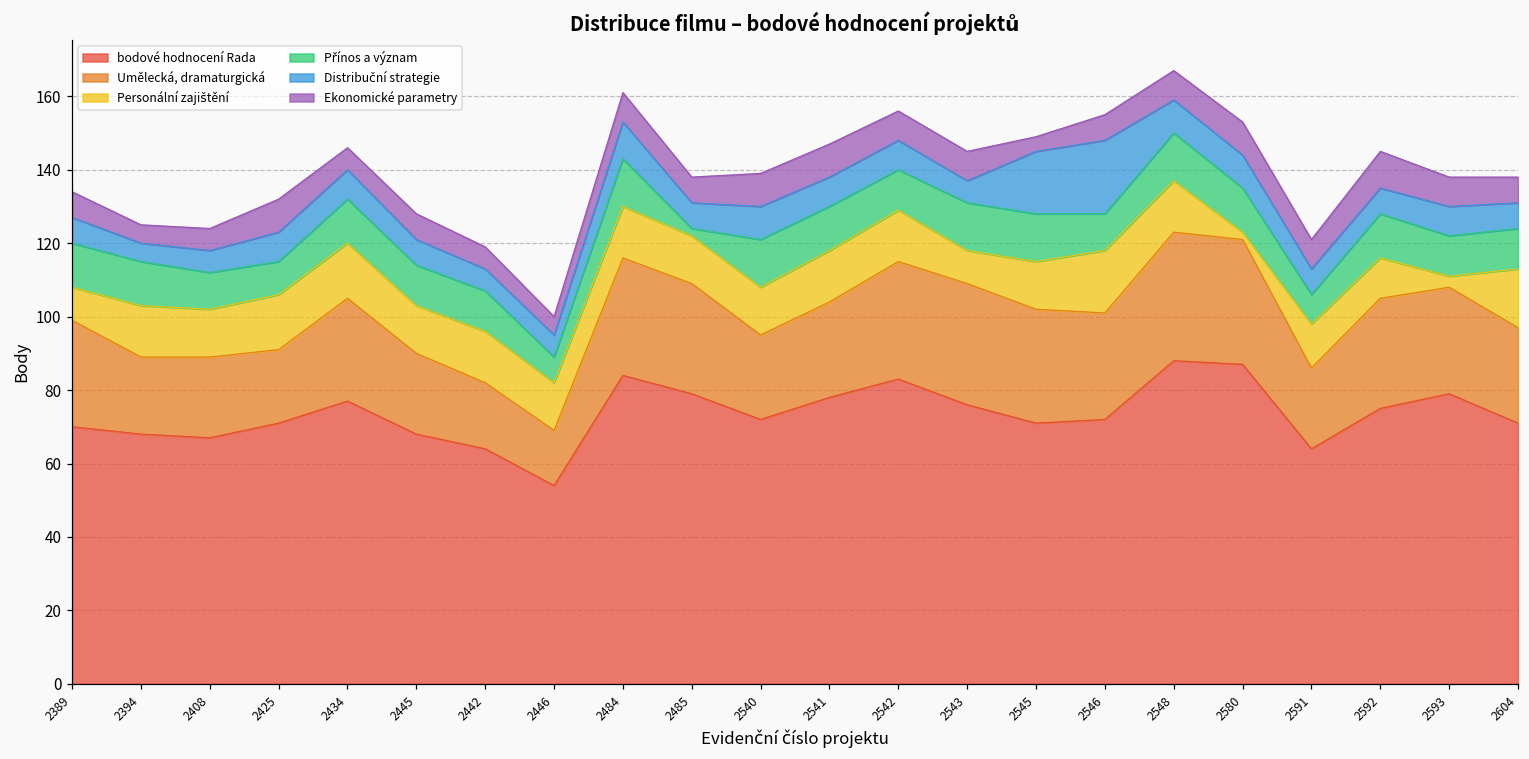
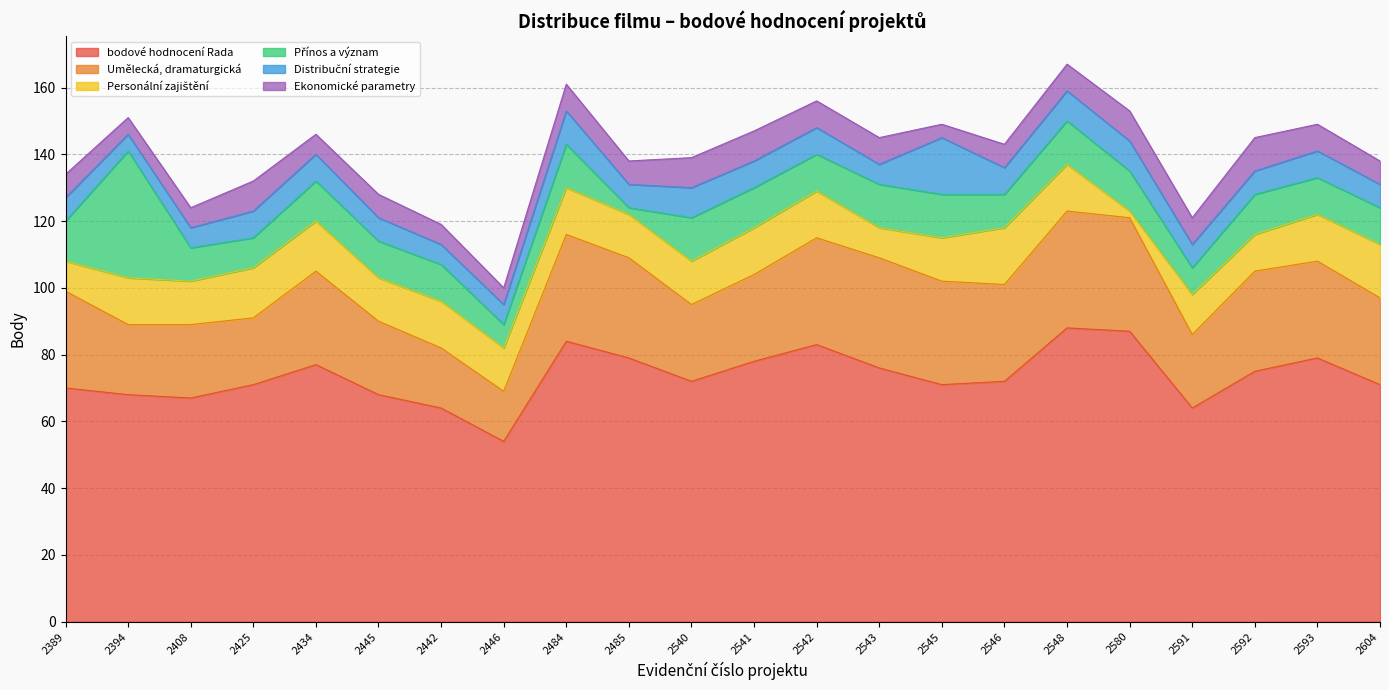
Přínos a význam, 2394: 12 -> 38
Distribuční strategie, 2546: 20 -> 8
Personální zajištění, 2593: 3 -> 14
